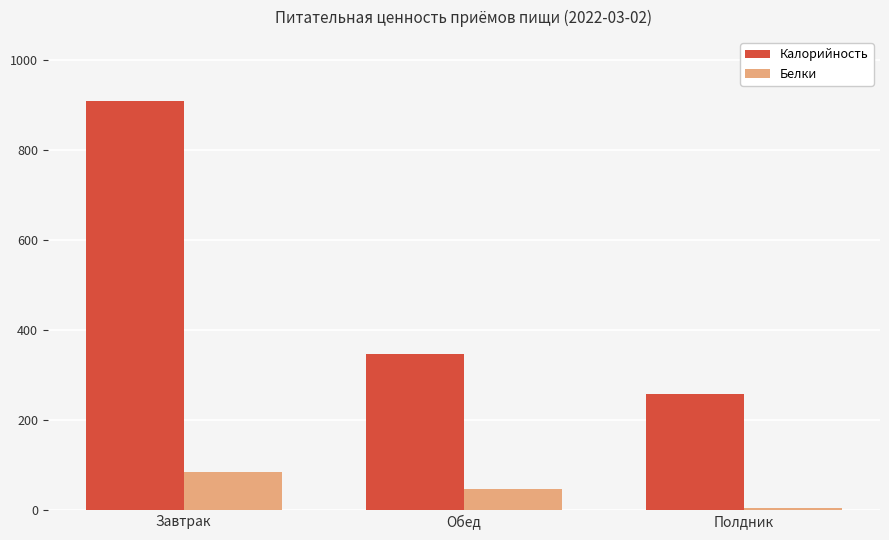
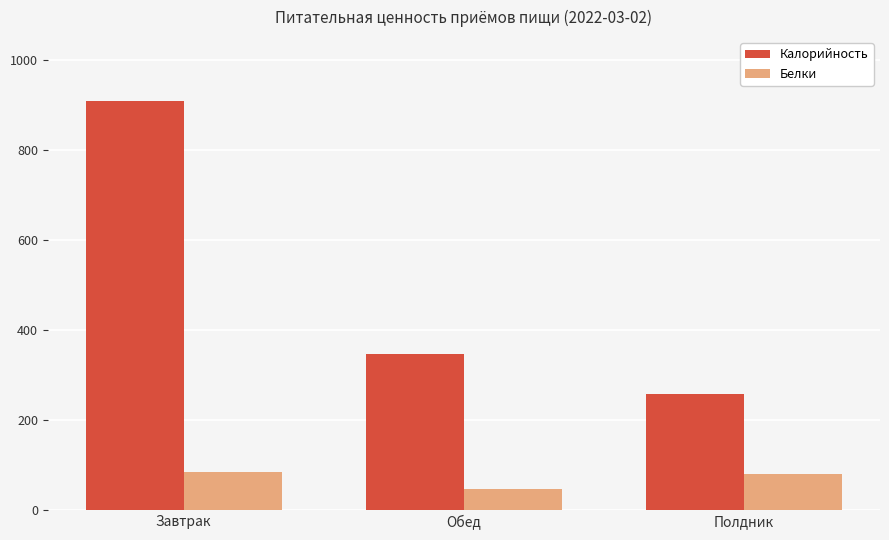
Белки, Полдник: 0 -> 80
